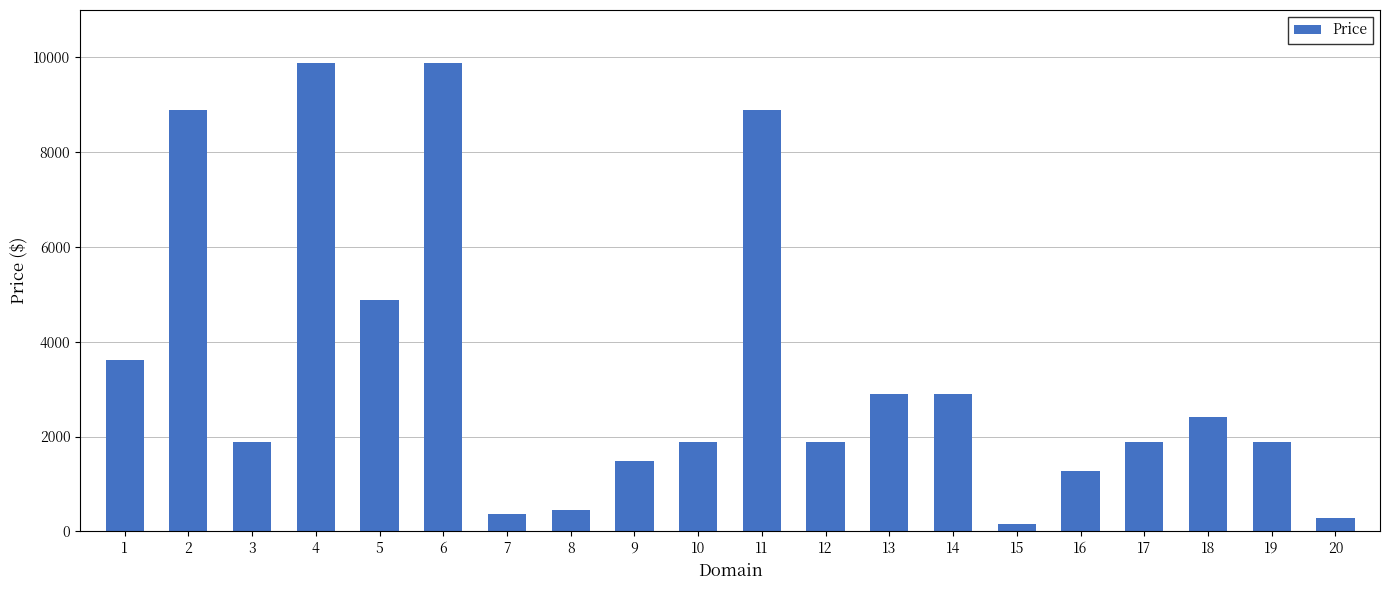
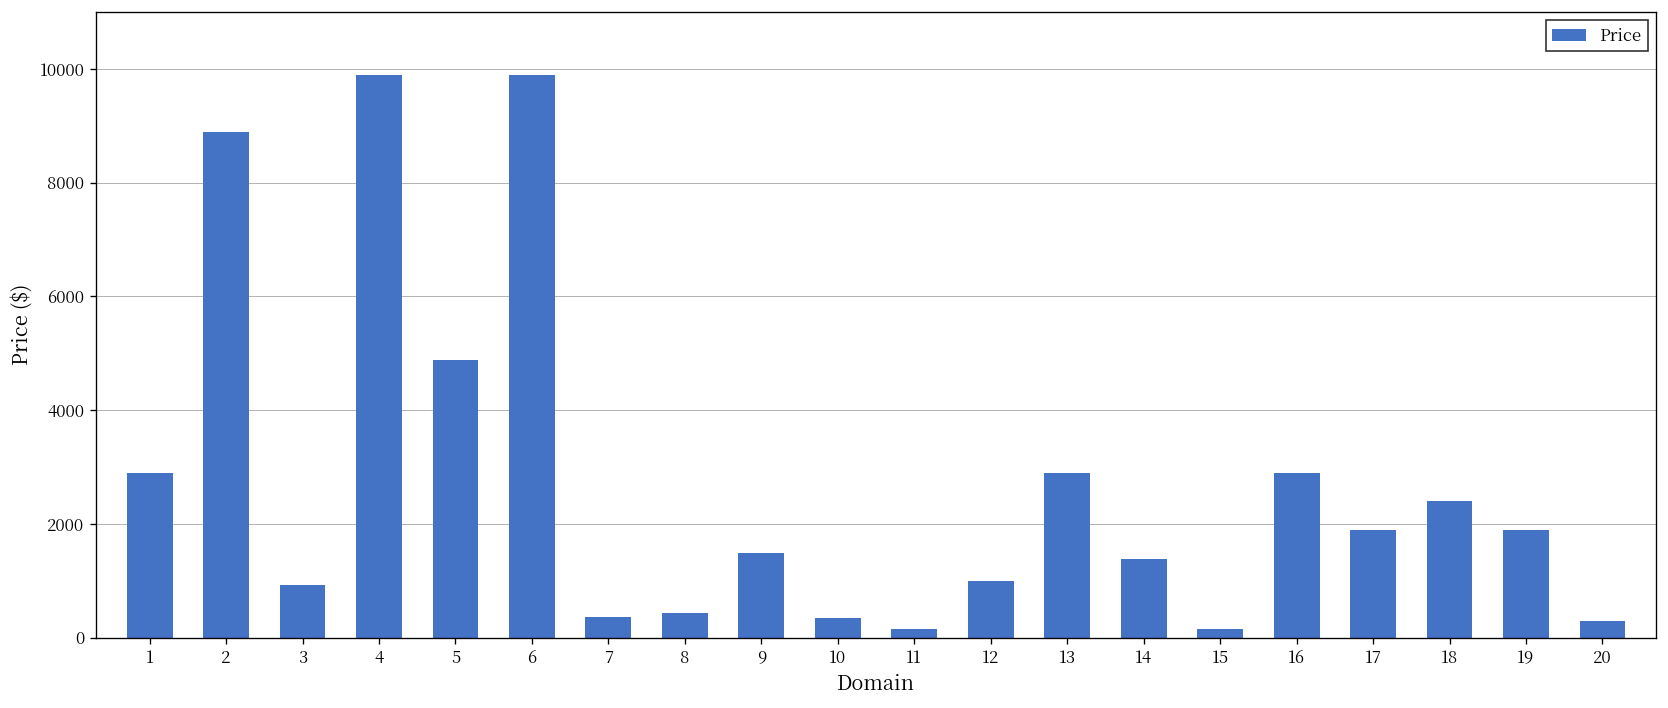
1: 3600 -> 2900
3: 1900 -> 900
10: 1900 -> 400
11: 8900 -> 200
12: 1900 -> 1000
14: 2900 -> 1400
16: 1300 -> 2900
